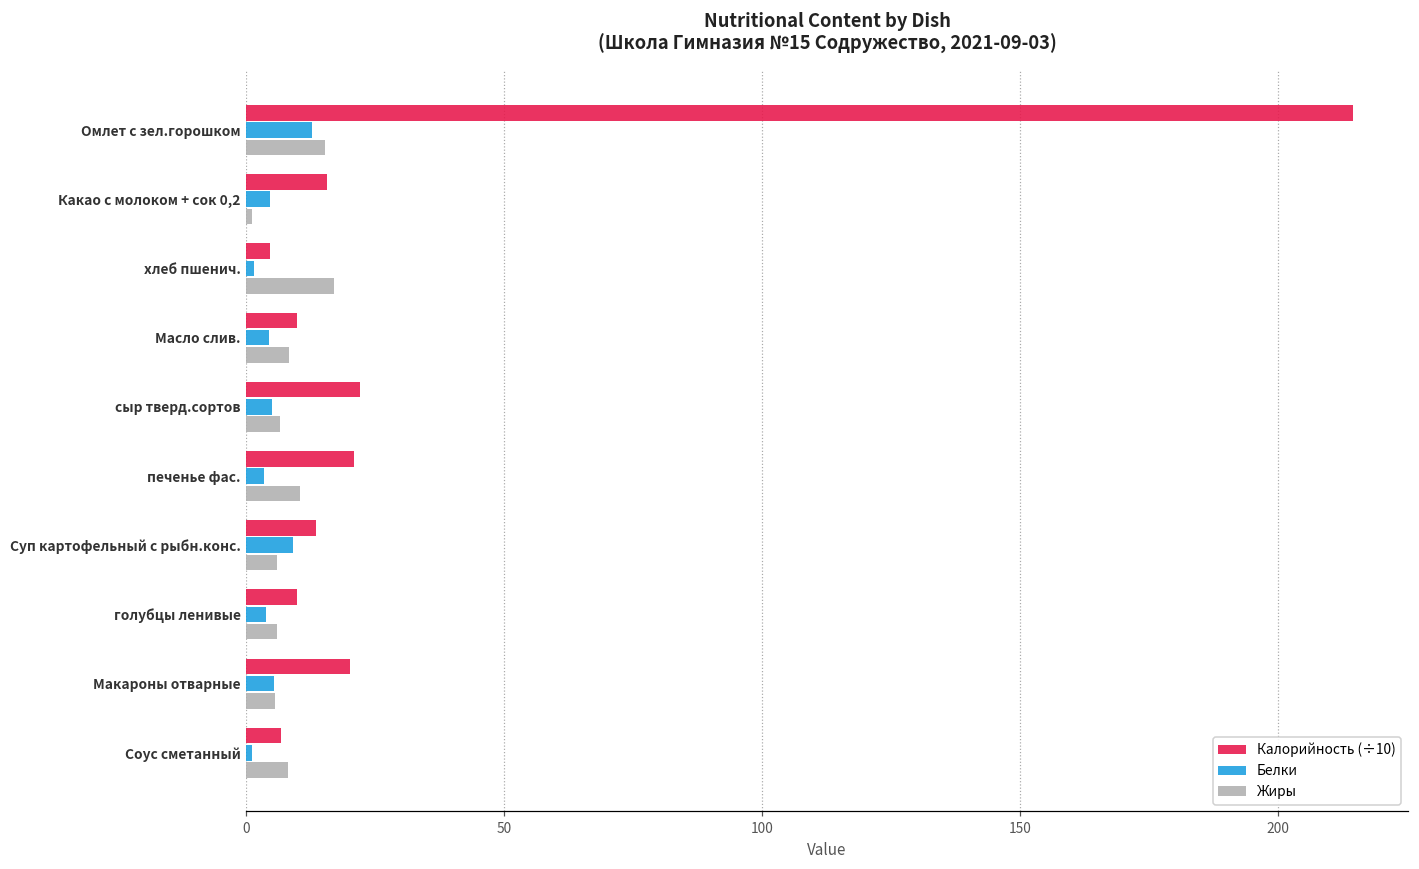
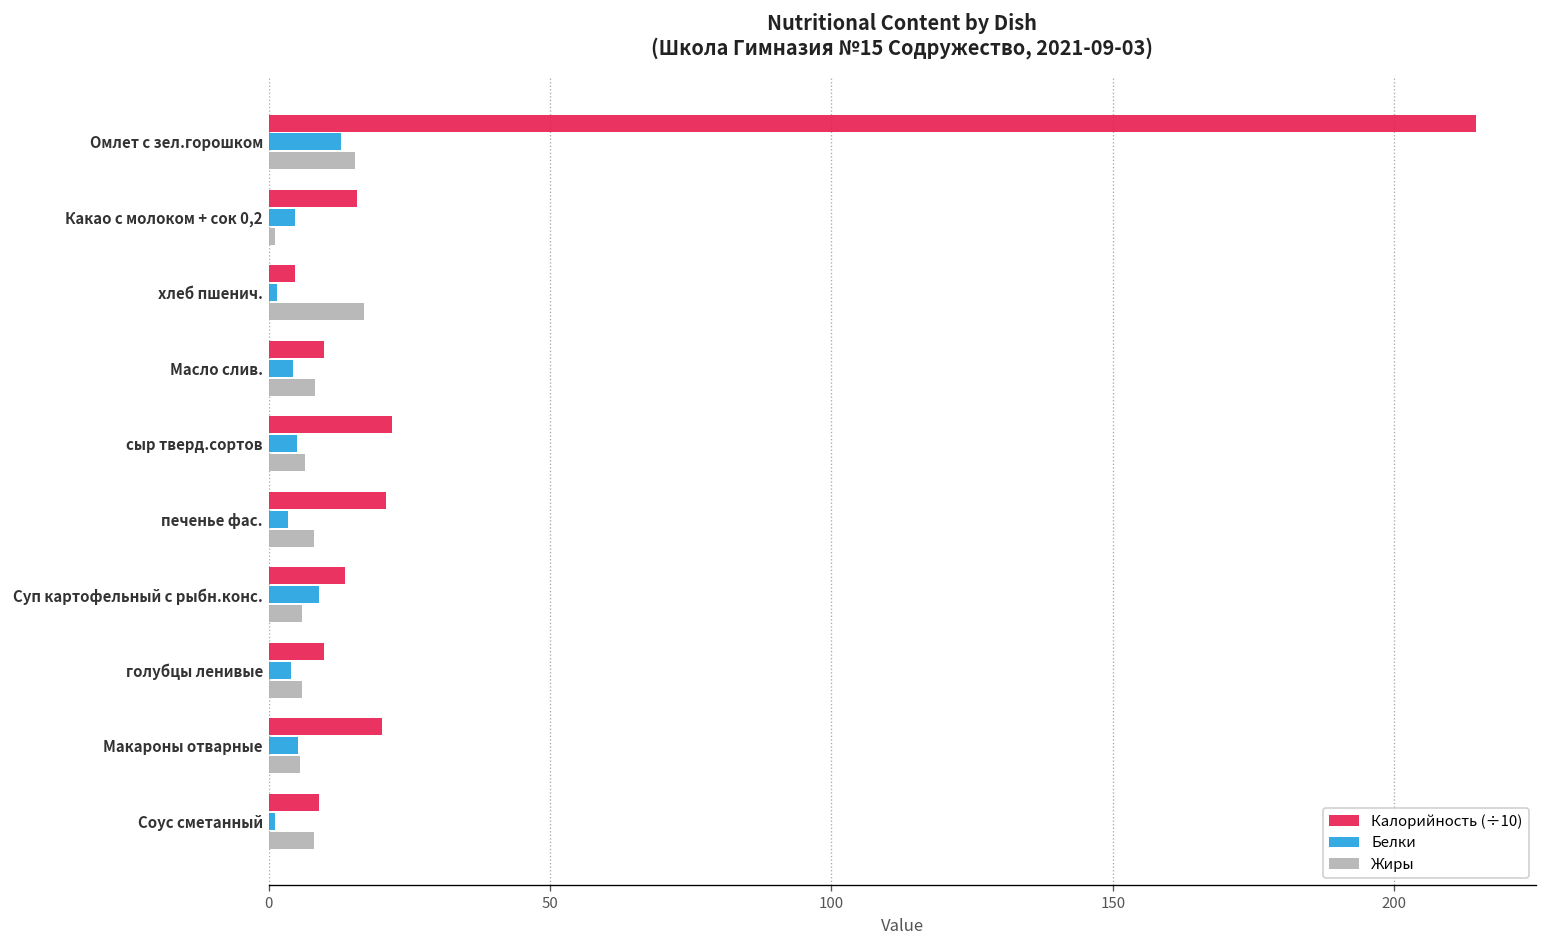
Жиры, печенье фас.: 10 -> 8
Калорийность (÷10), Соус сметанный: 7 -> 9
